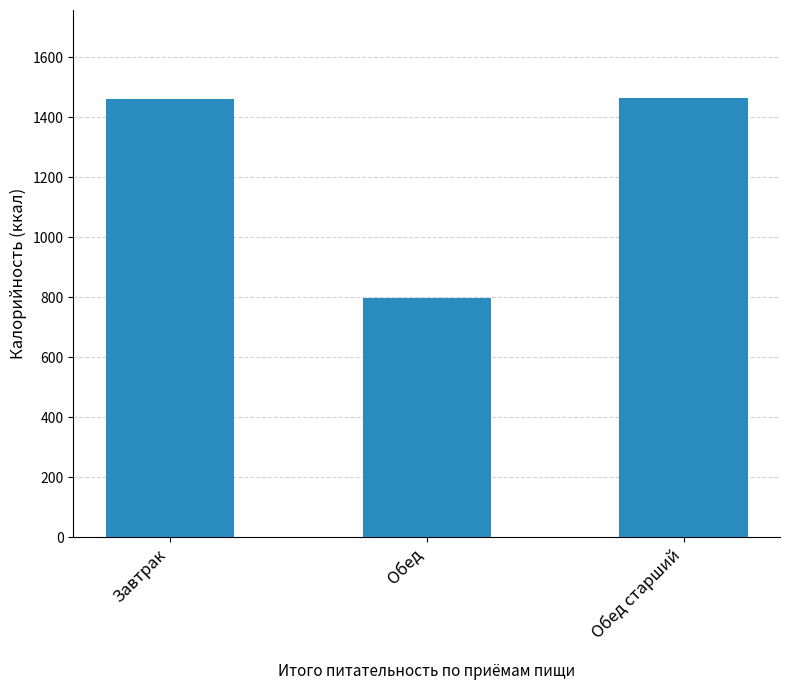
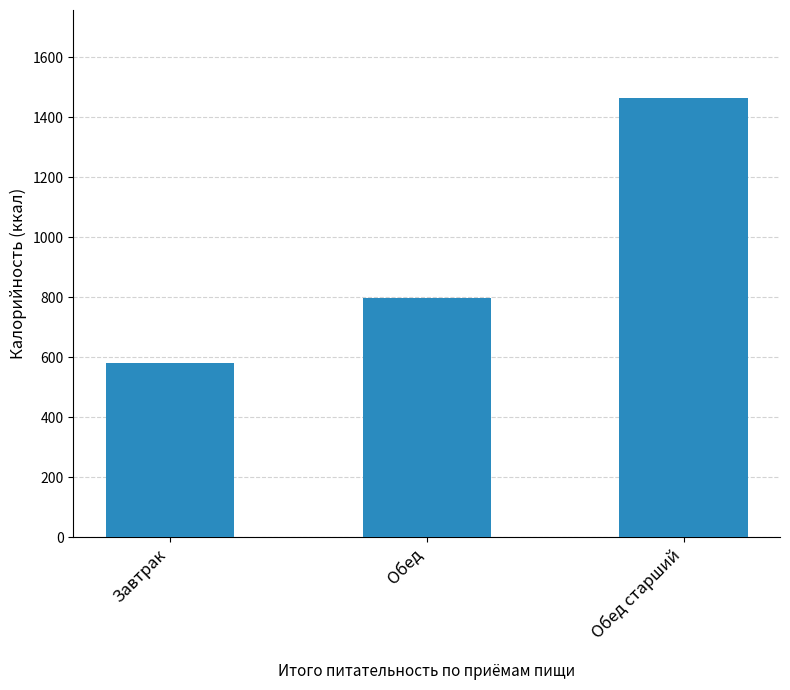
Завтрак: 1460 -> 580
